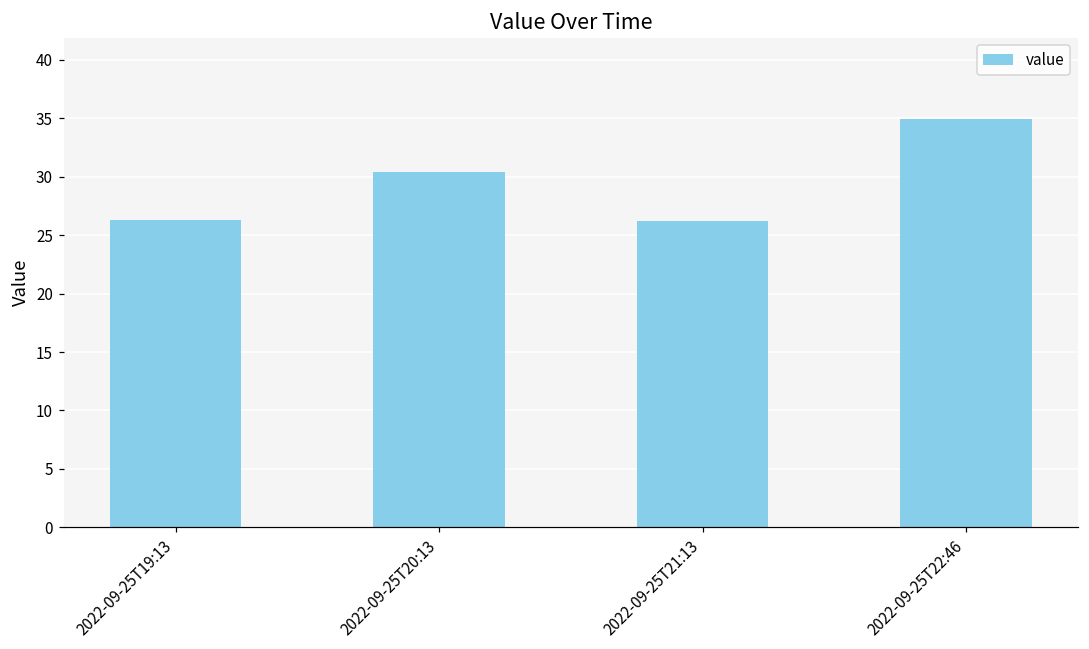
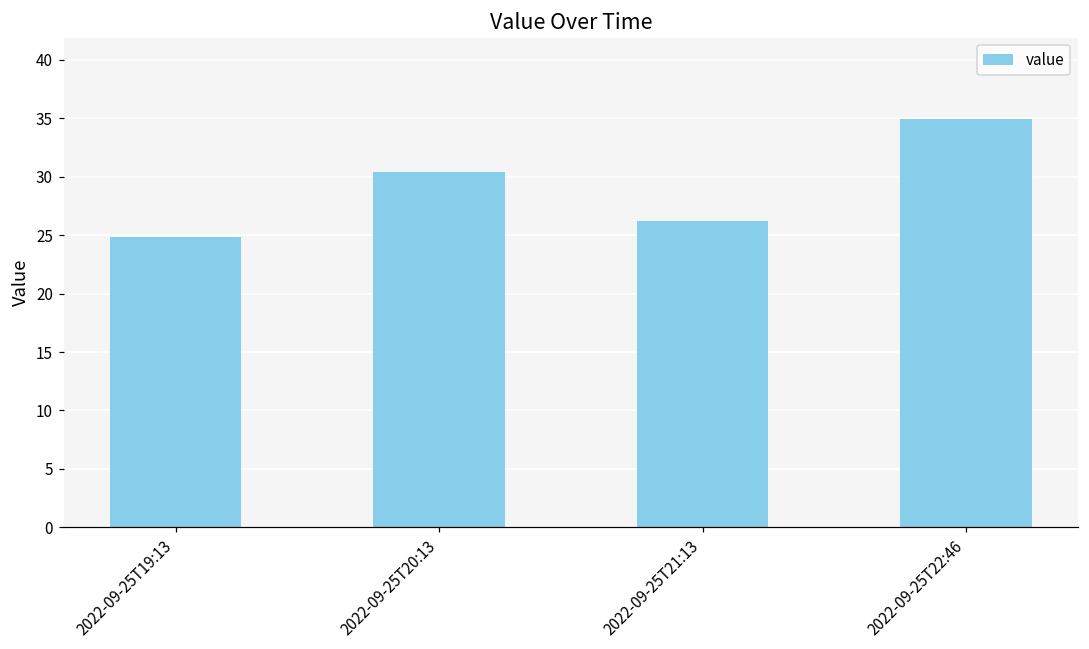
2022-09-25T19:13: 26.3 -> 24.8
